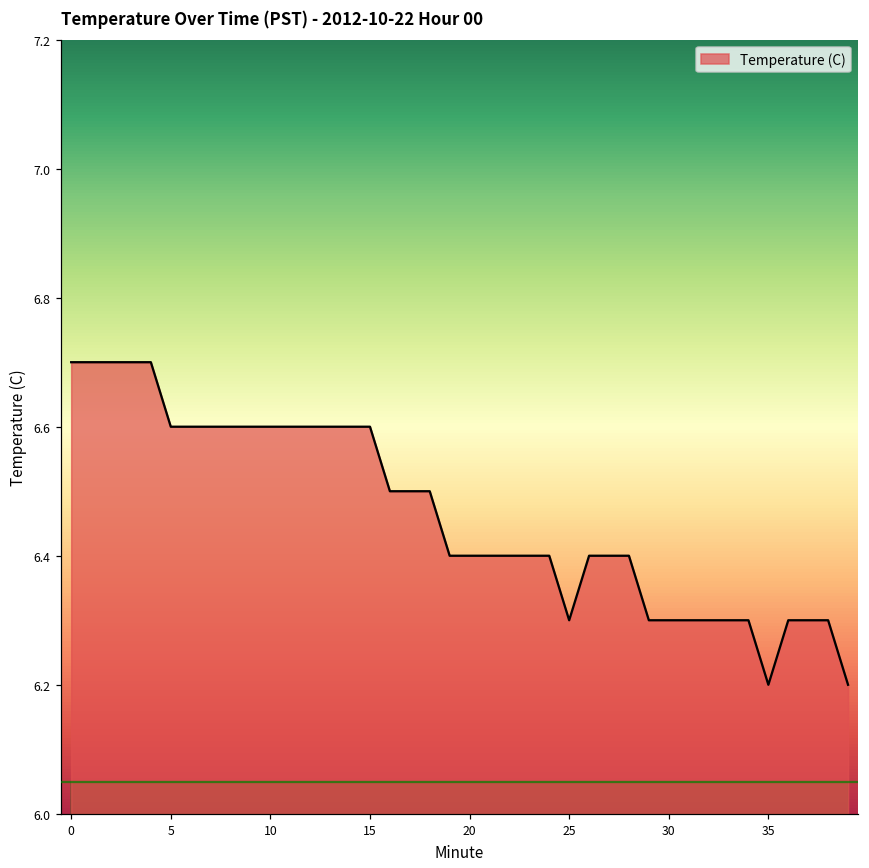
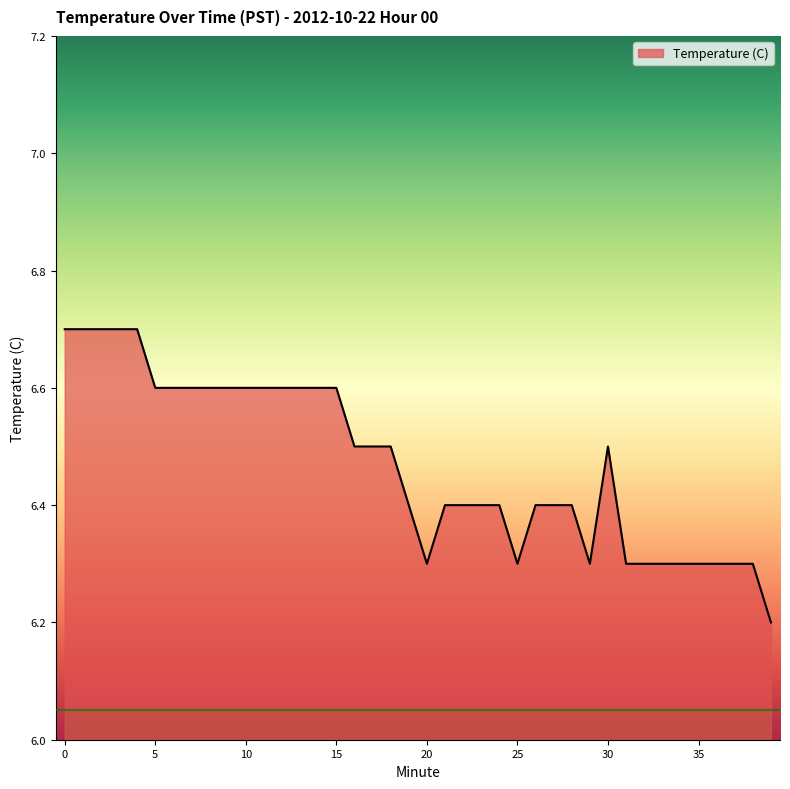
Temperature (C), 20: 6.4 -> 6.3
Temperature (C), 30: 6.3 -> 6.5
Temperature (C), 35: 6.2 -> 6.3
